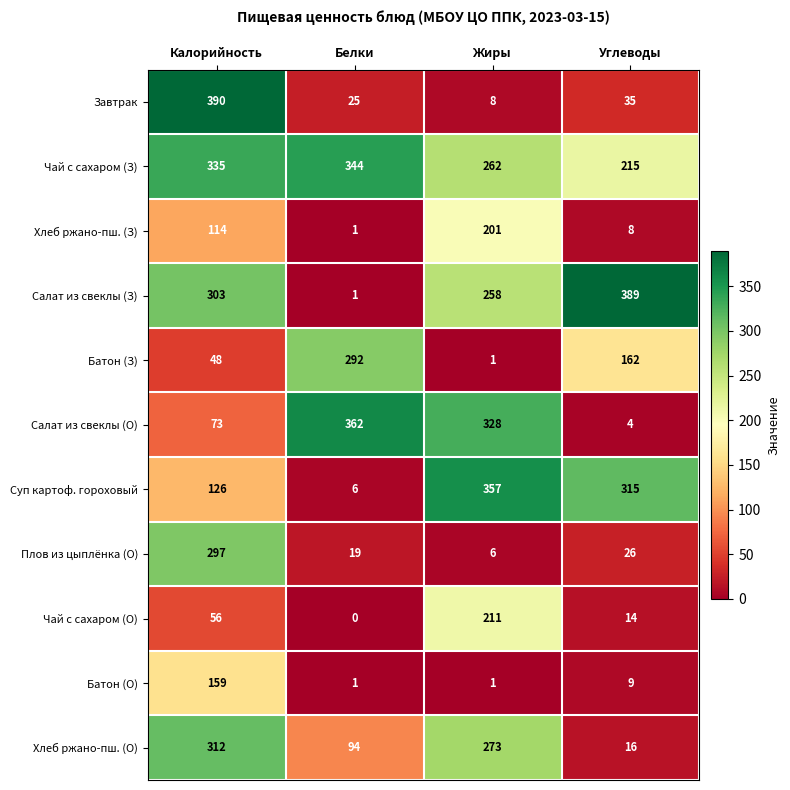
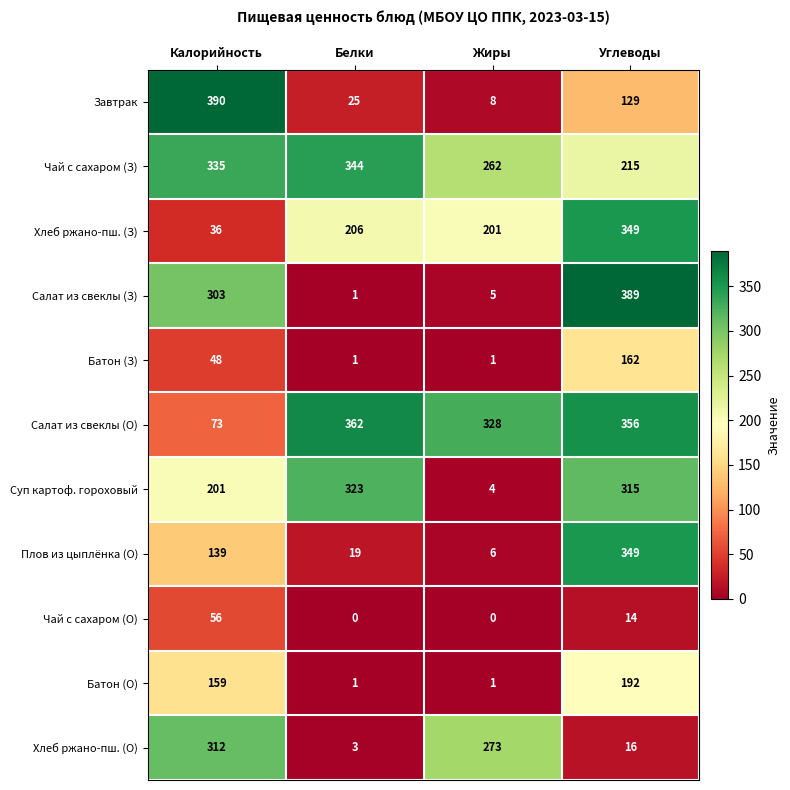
Завтрак, Углеводы: 35 -> 129
Хлеб ржано-пш. (З), Калорийность: 114 -> 36
Хлеб ржано-пш. (З), Белки: 1 -> 206
Хлеб ржано-пш. (З), Углеводы: 8 -> 349
Салат из свеклы (З), Жиры: 258 -> 5
Батон (З), Белки: 292 -> 1
Салат из свеклы (О), Углеводы: 4 -> 356
Суп картоф. гороховый, Калорийность: 126 -> 201
Суп картоф. гороховый, Белки: 6 -> 323
Суп картоф. гороховый, Жиры: 357 -> 4
Плов из цыплёнка (О), Калорийность: 297 -> 139
Плов из цыплёнка (О), Углеводы: 26 -> 349
Чай с сахаром (О), Жиры: 211 -> 0
Батон (О), Углеводы: 9 -> 192
Хлеб ржано-пш. (О), Белки: 94 -> 3
